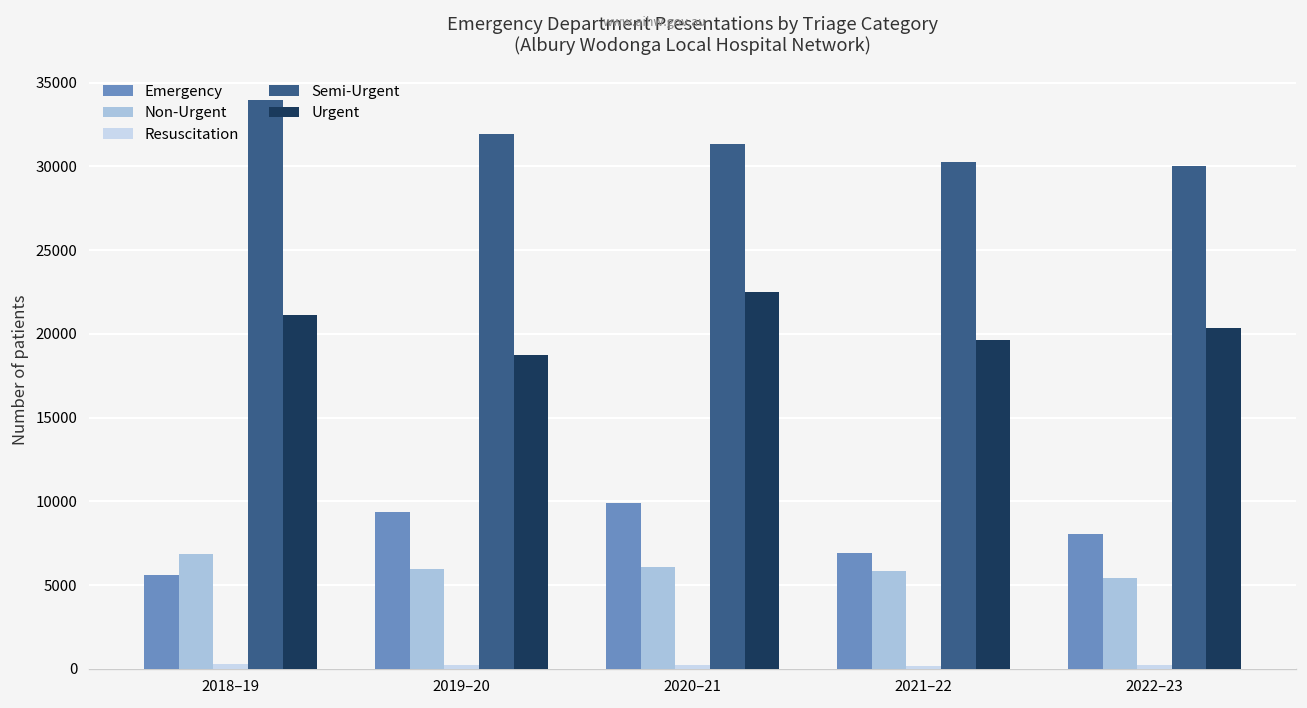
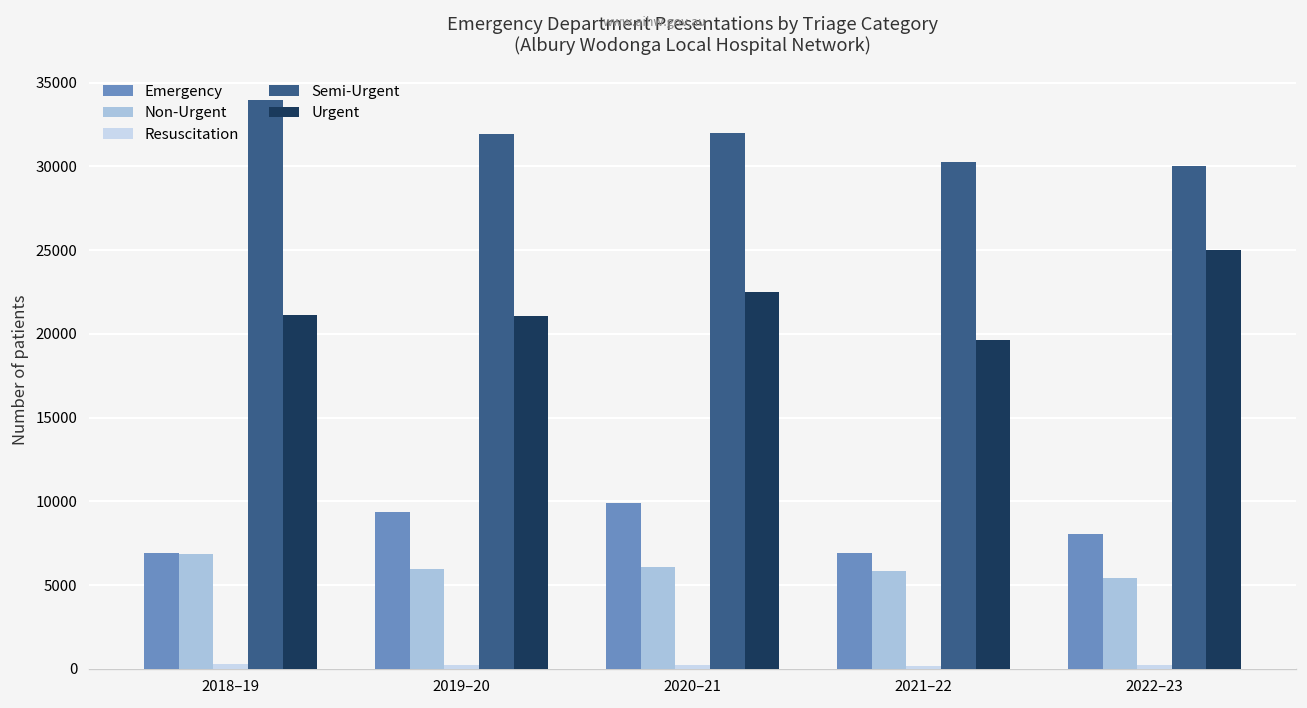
Emergency, 2018–19: 5600 -> 6900
Urgent, 2019–20: 18700 -> 21100
Semi-Urgent, 2020–21: 31400 -> 32000
Urgent, 2022–23: 20400 -> 25000
